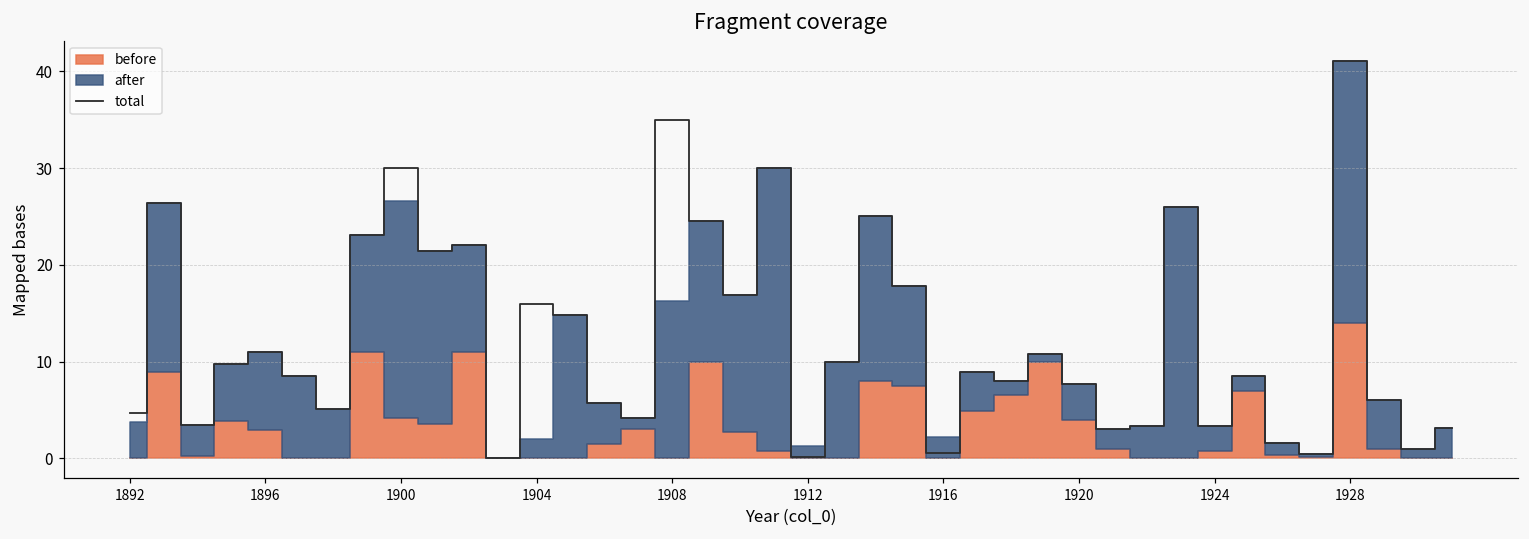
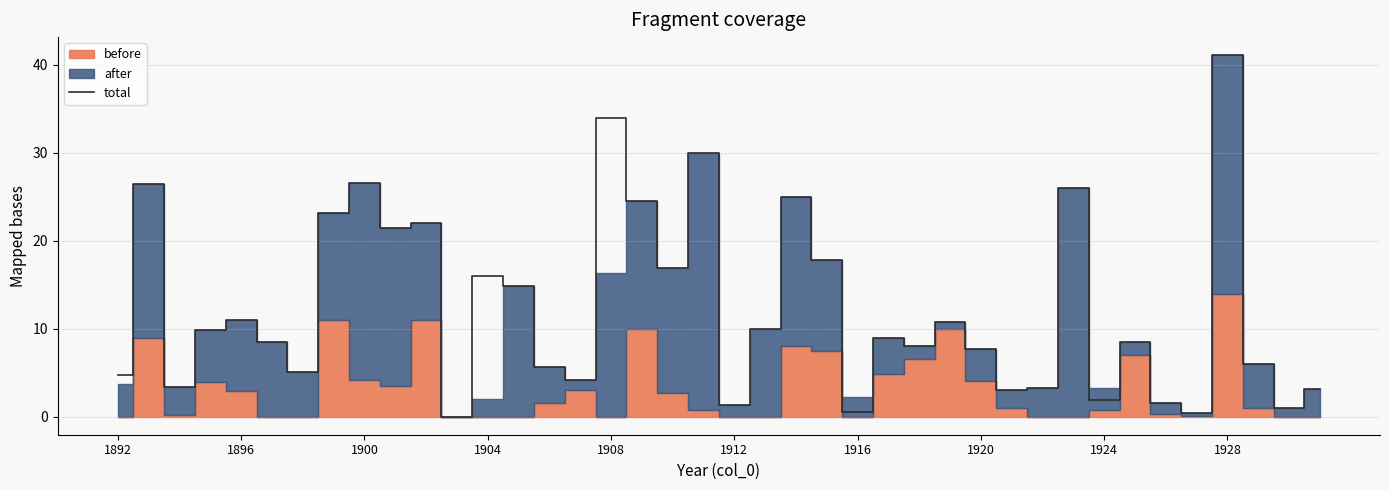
total, 1900: 30 -> 27
total, 1908: 35 -> 34
total, 1912: 0 -> 1
total, 1924: 3 -> 2
